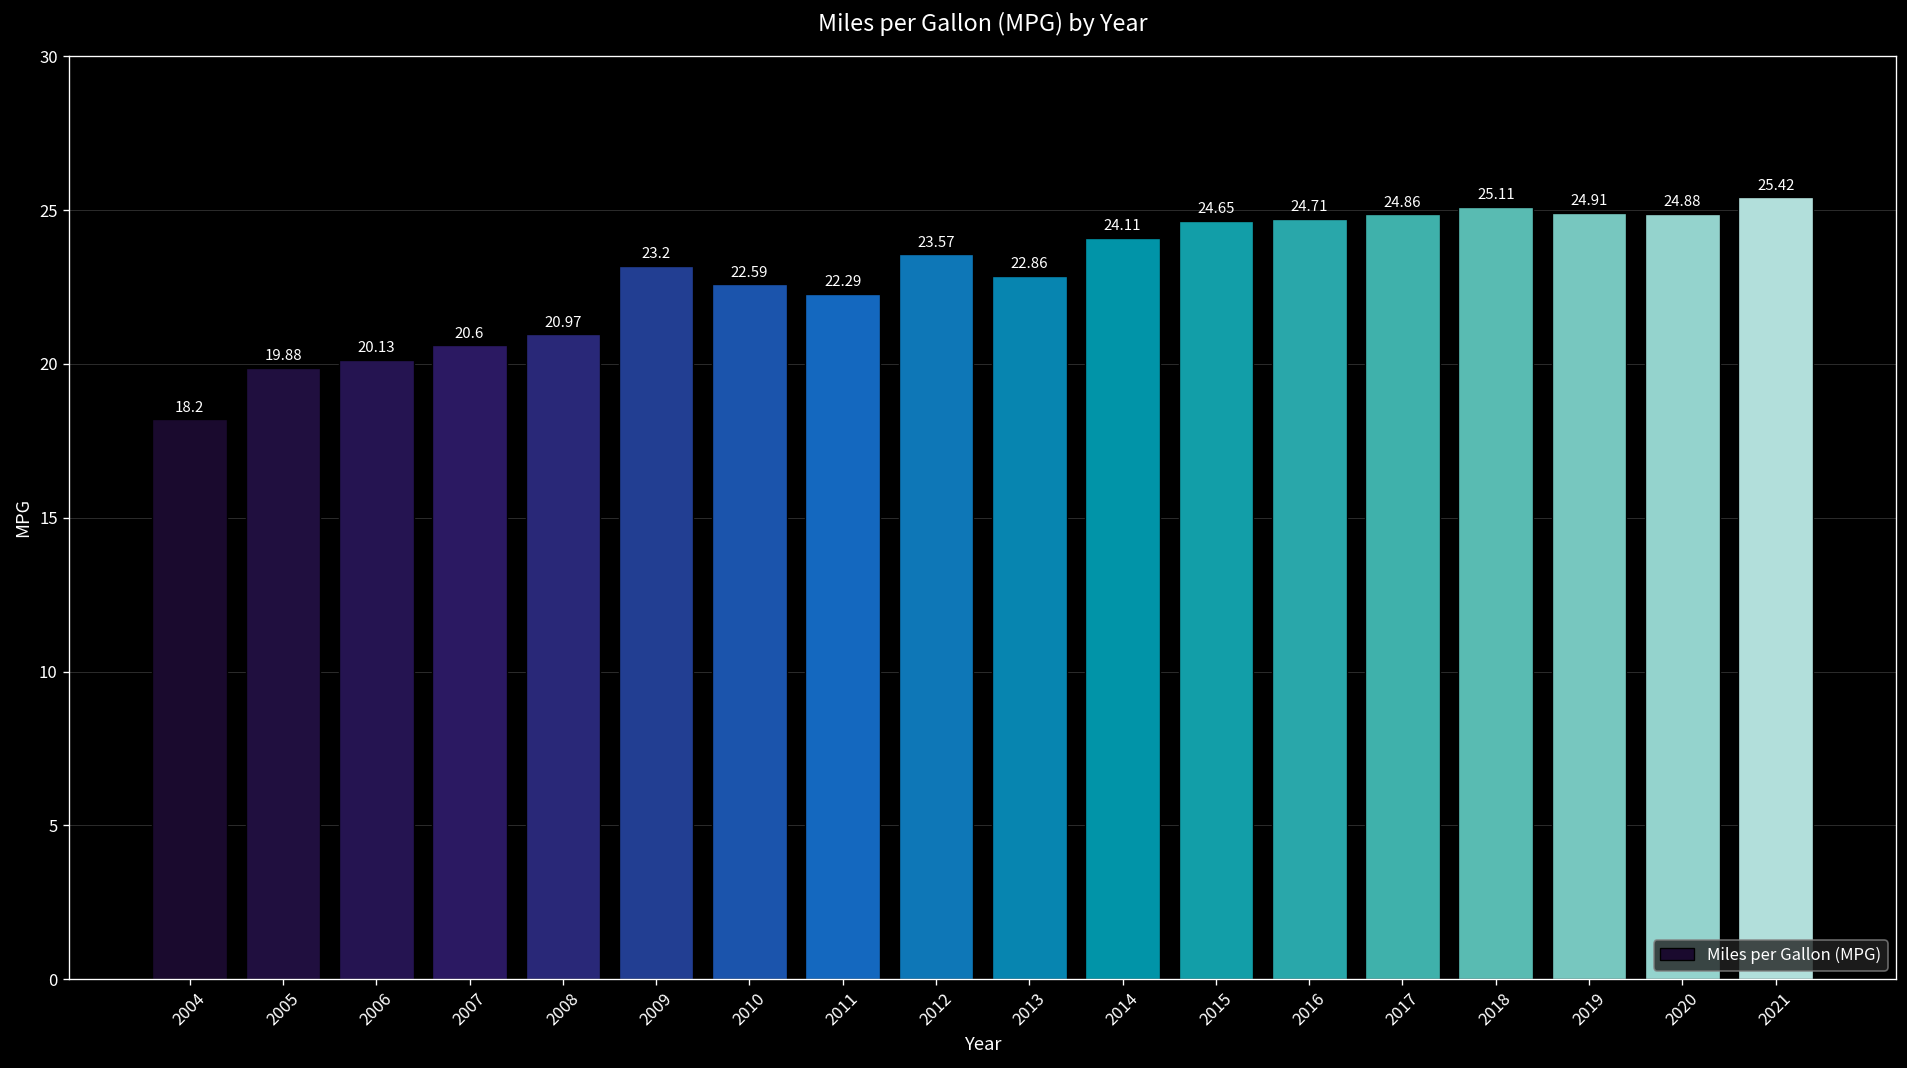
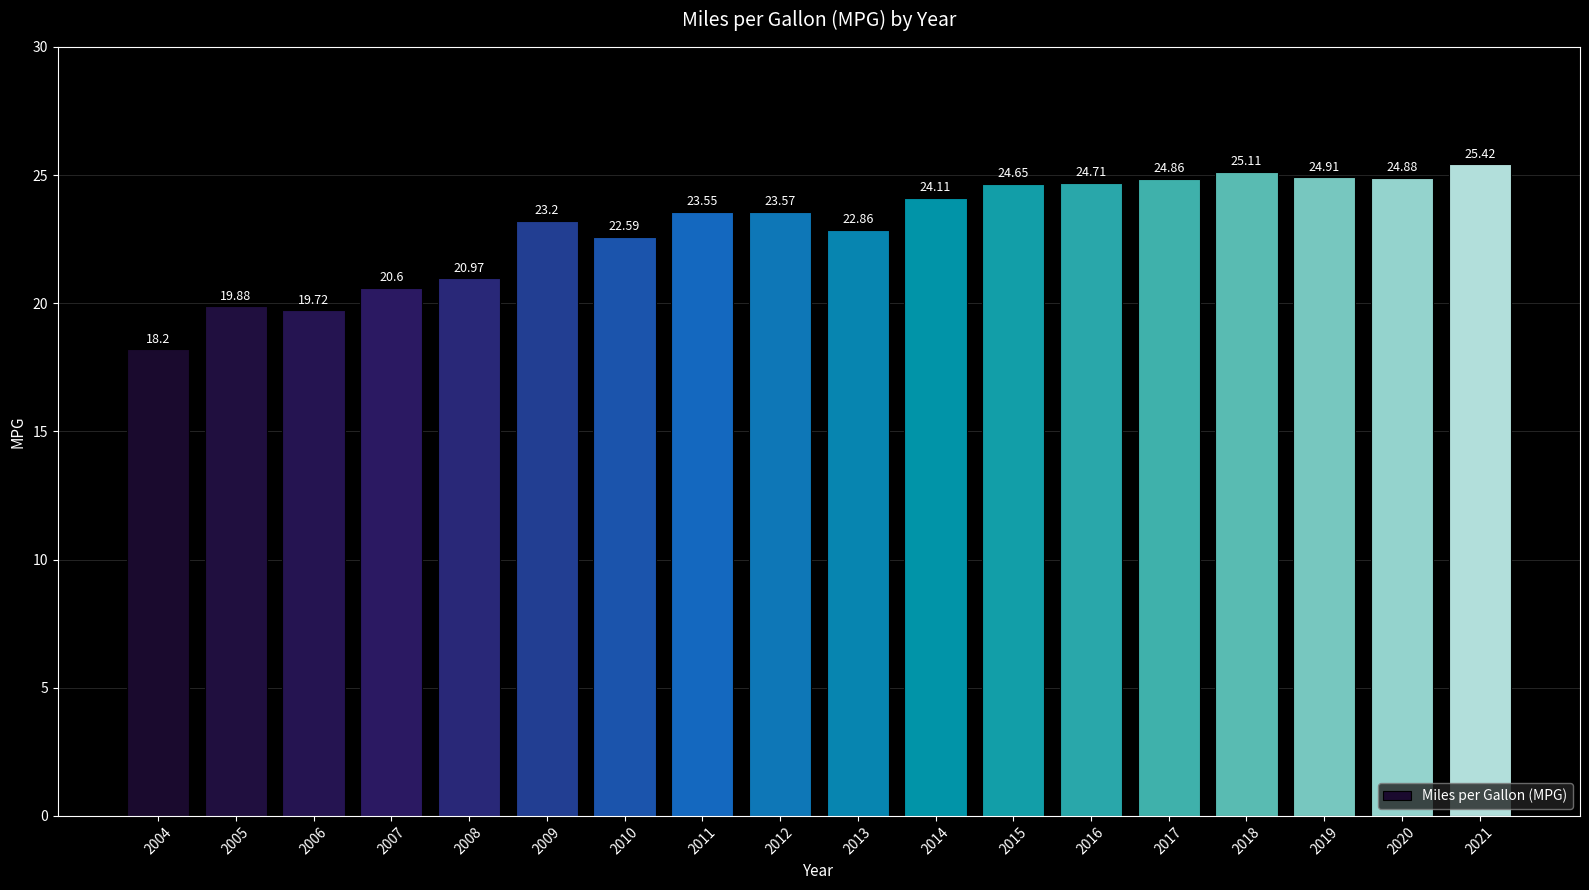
2006: 20.13 -> 19.72
2011: 22.29 -> 23.55
